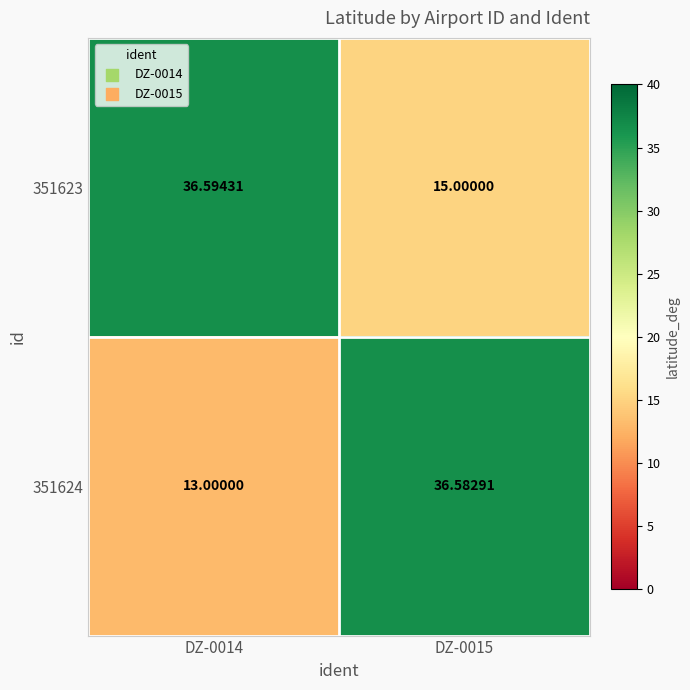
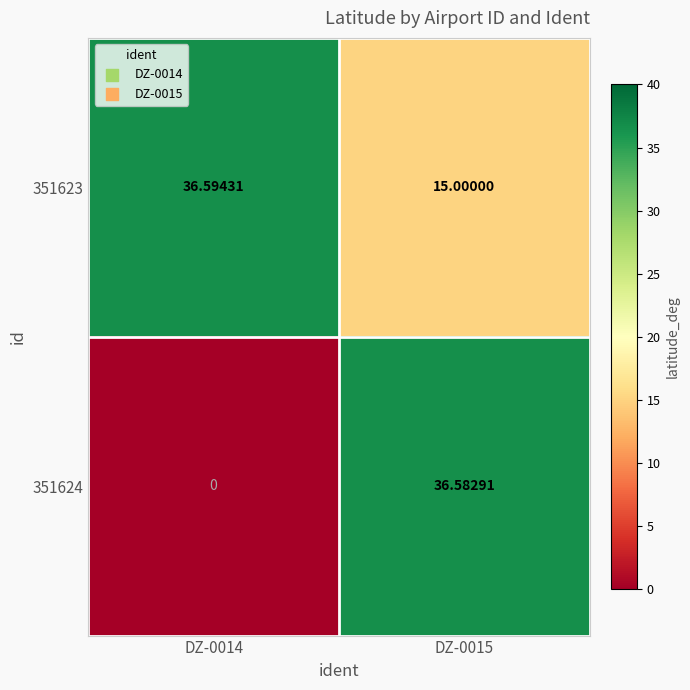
351624, DZ-0014: 13.00000 -> 0
